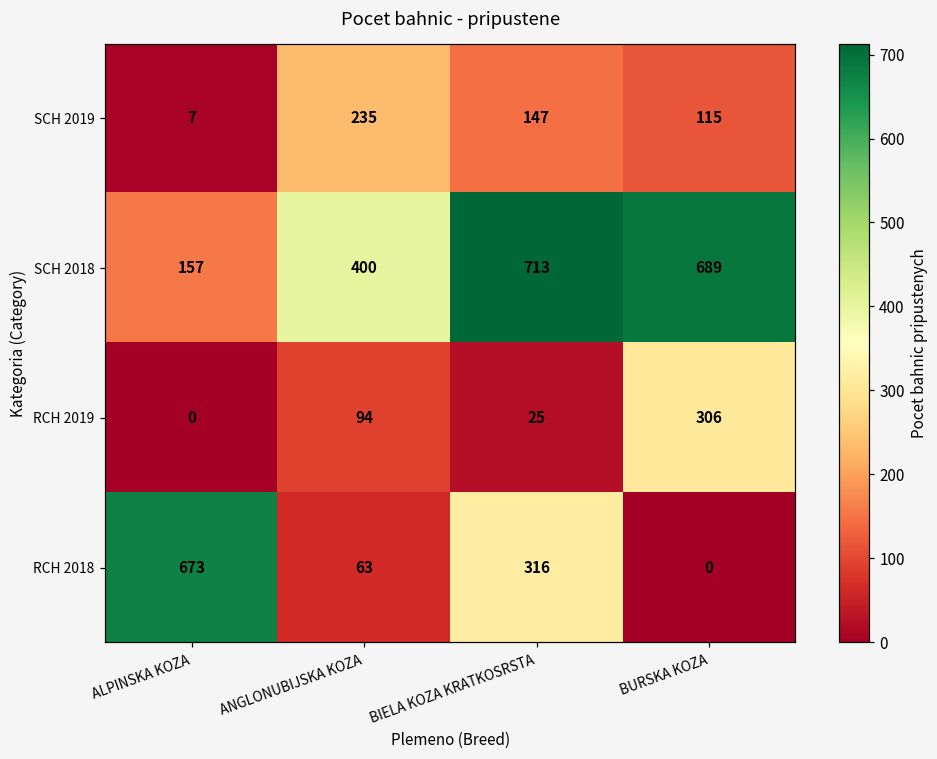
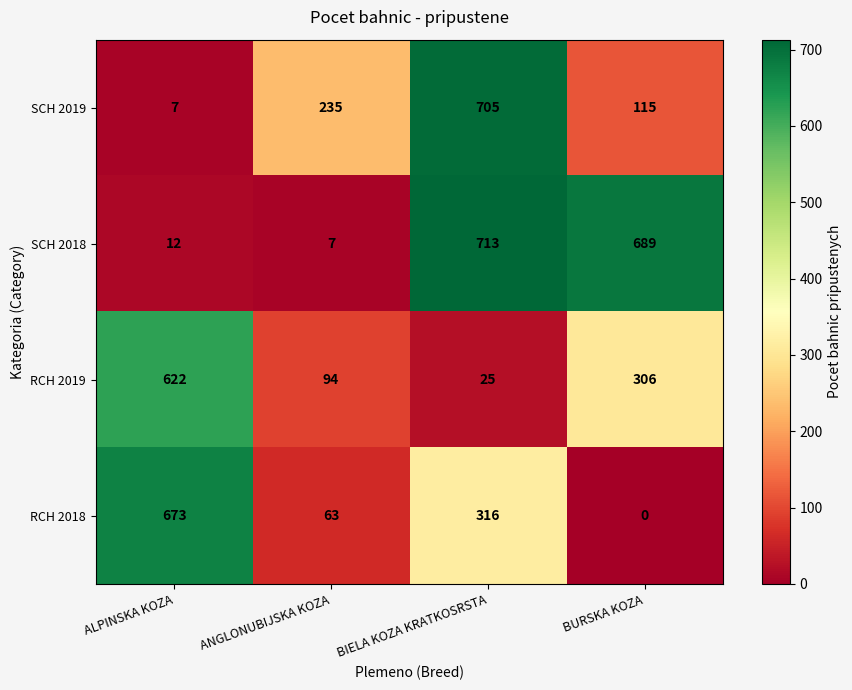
SCH 2019, BIELA KOZA KRATKOSRSTA: 147 -> 705
SCH 2018, ALPINSKA KOZA: 157 -> 12
SCH 2018, ANGLONUBIJSKA KOZA: 400 -> 7
RCH 2019, ALPINSKA KOZA: 0 -> 622
